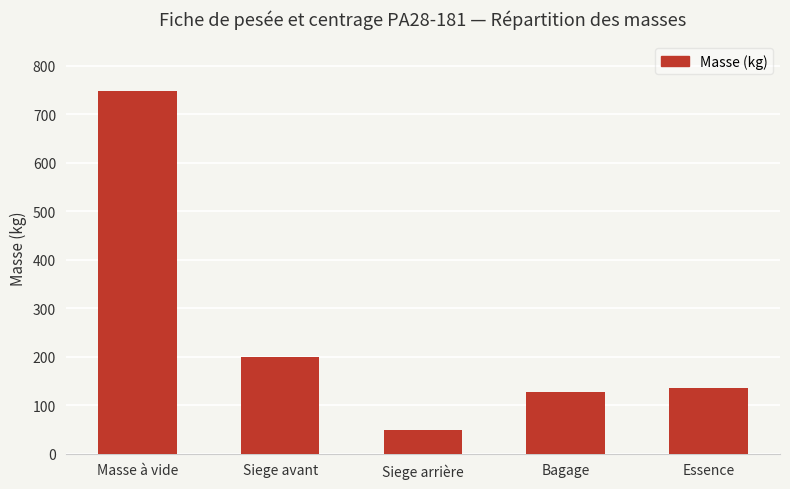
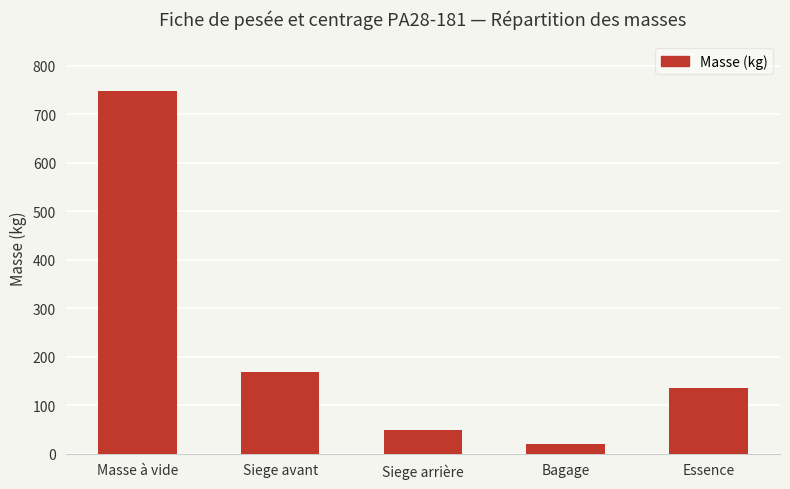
Siege avant: 200 -> 170
Bagage: 130 -> 20
